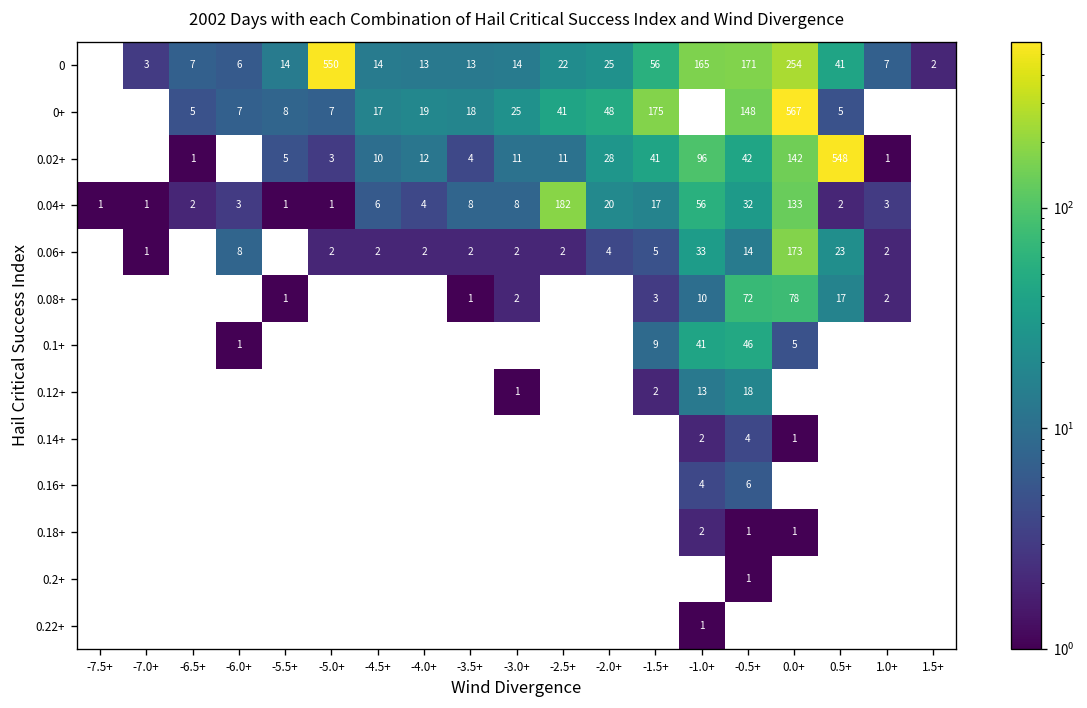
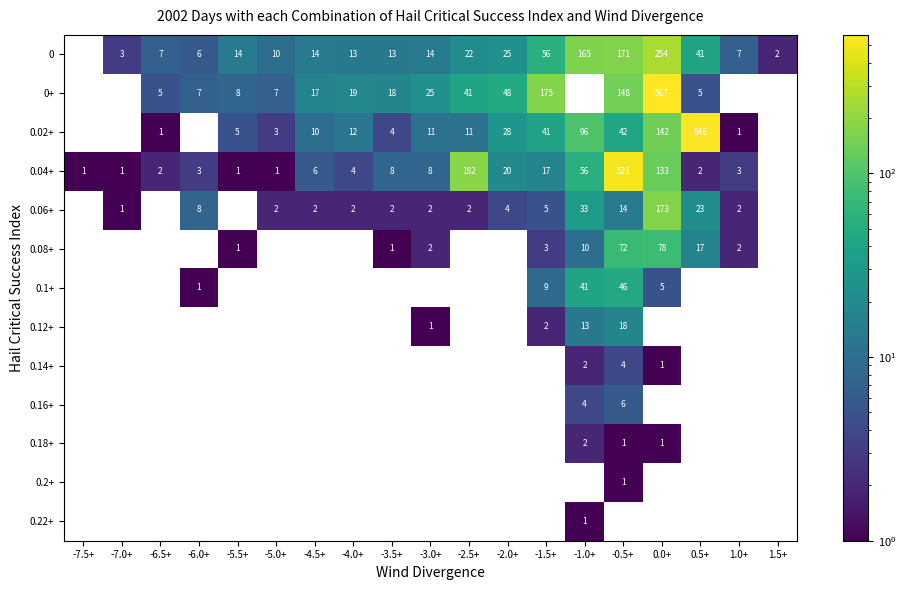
0, -5.0+: 550 -> 10
0.04+, -0.5+: 32 -> 521
